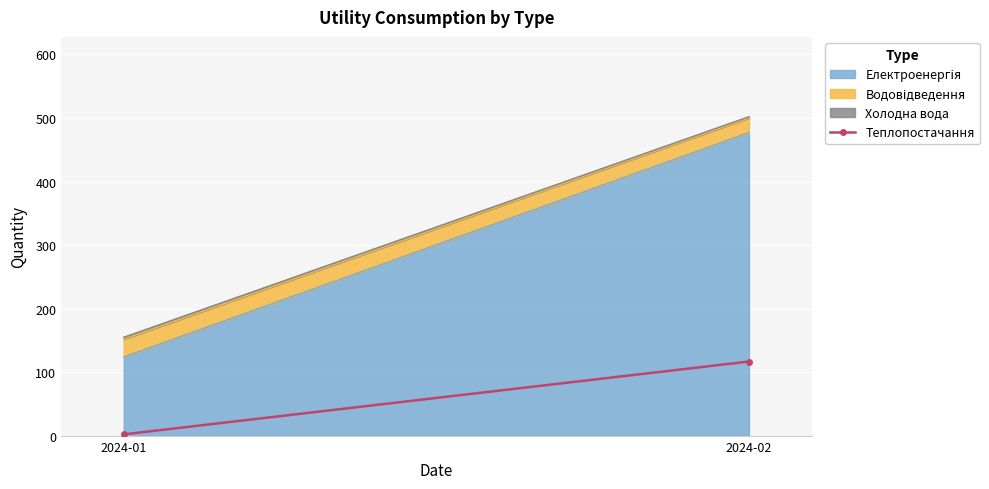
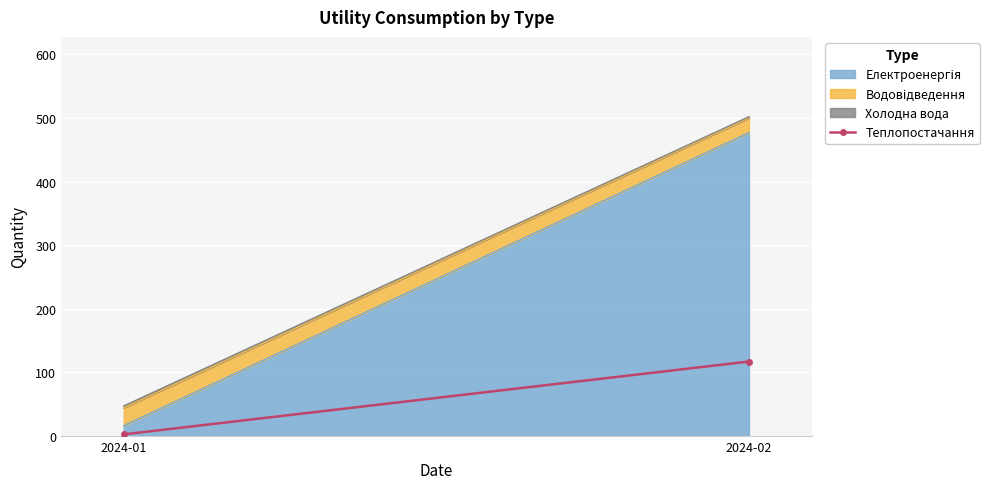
Електроенергія, 2024-01: 120 -> 20
